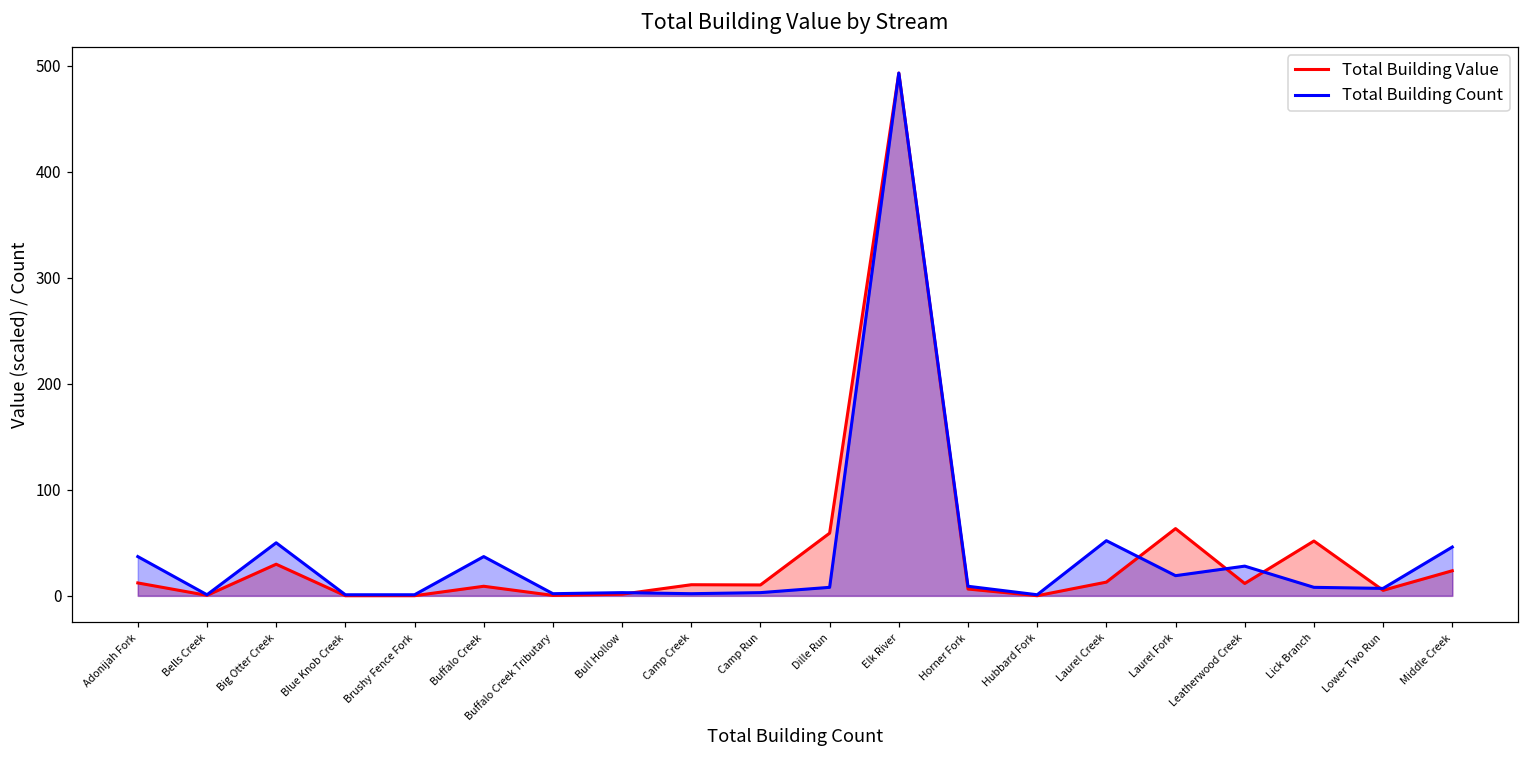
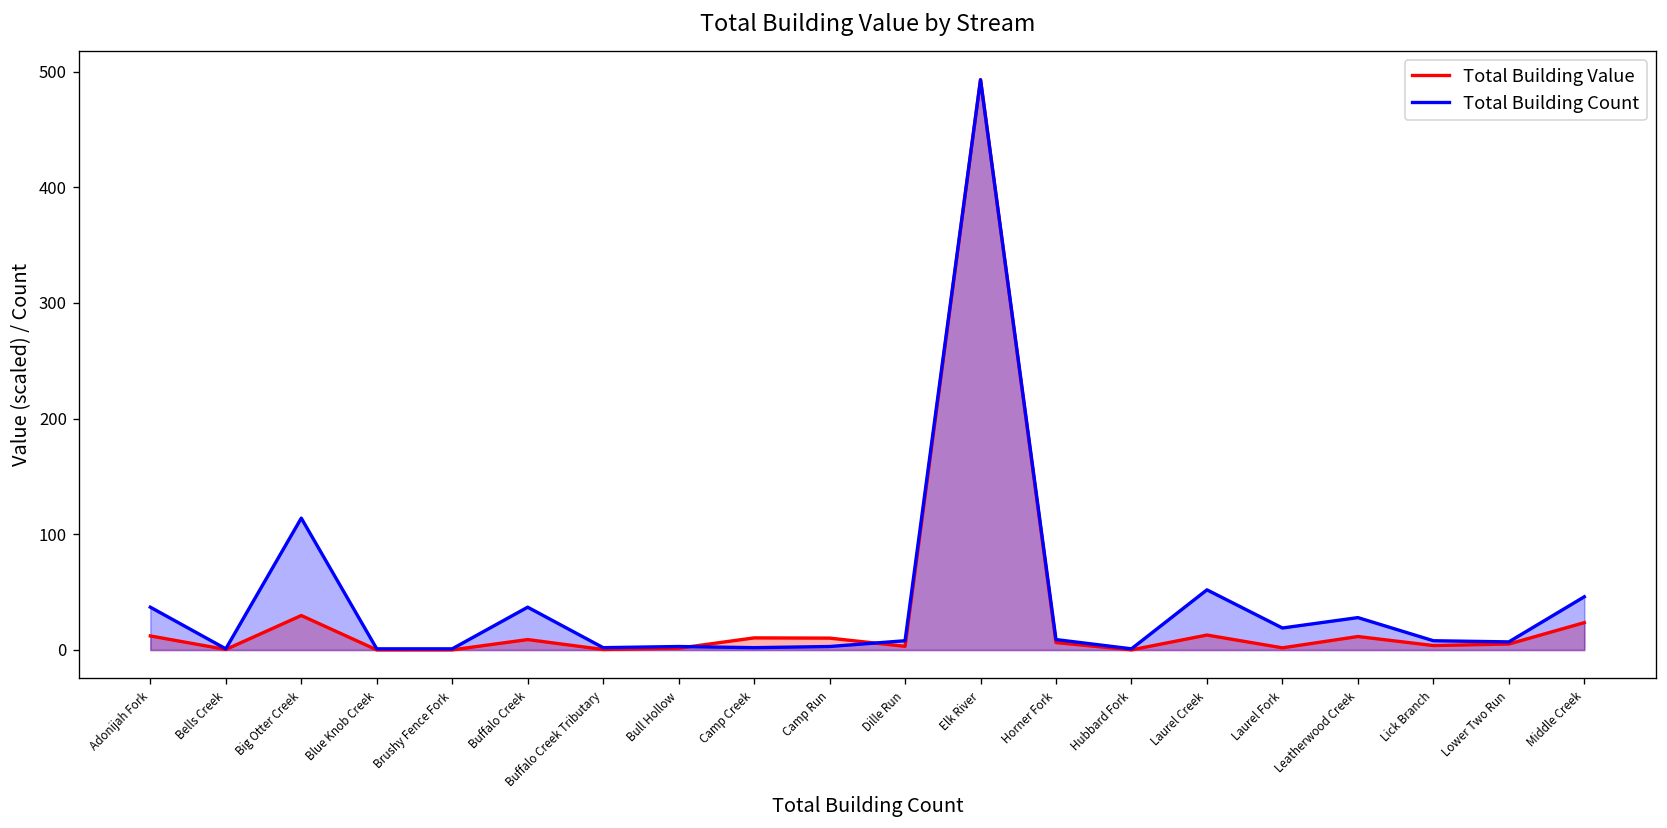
Total Building Count, Big Otter Creek: 50 -> 110
Total Building Value, Dille Run: 60 -> 0
Total Building Value, Laurel Fork: 60 -> 0
Total Building Value, Lick Branch: 50 -> 0
